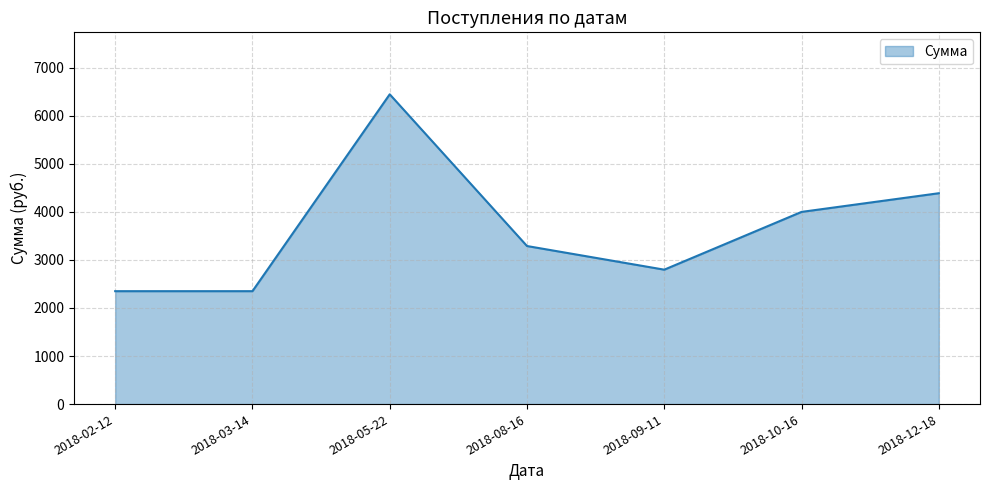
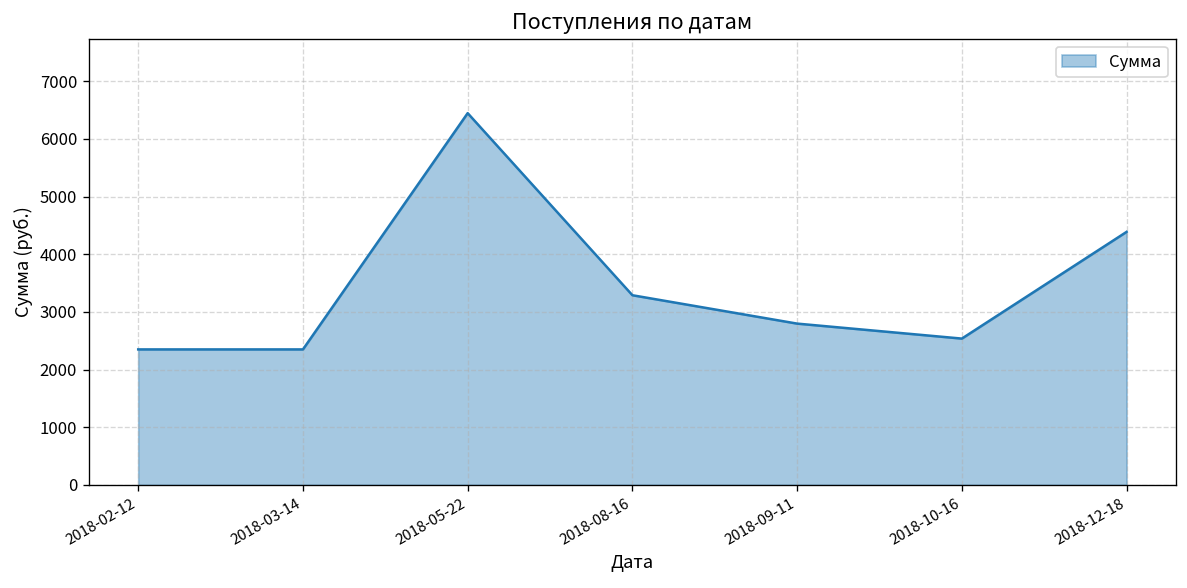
2018-10-16: 4000 -> 2500
